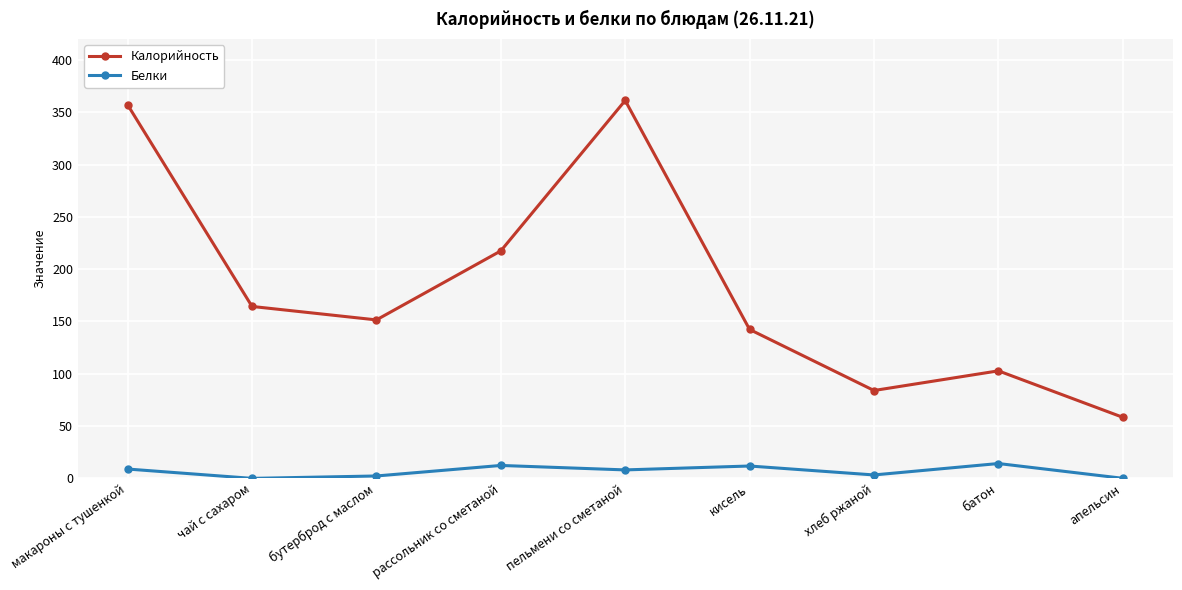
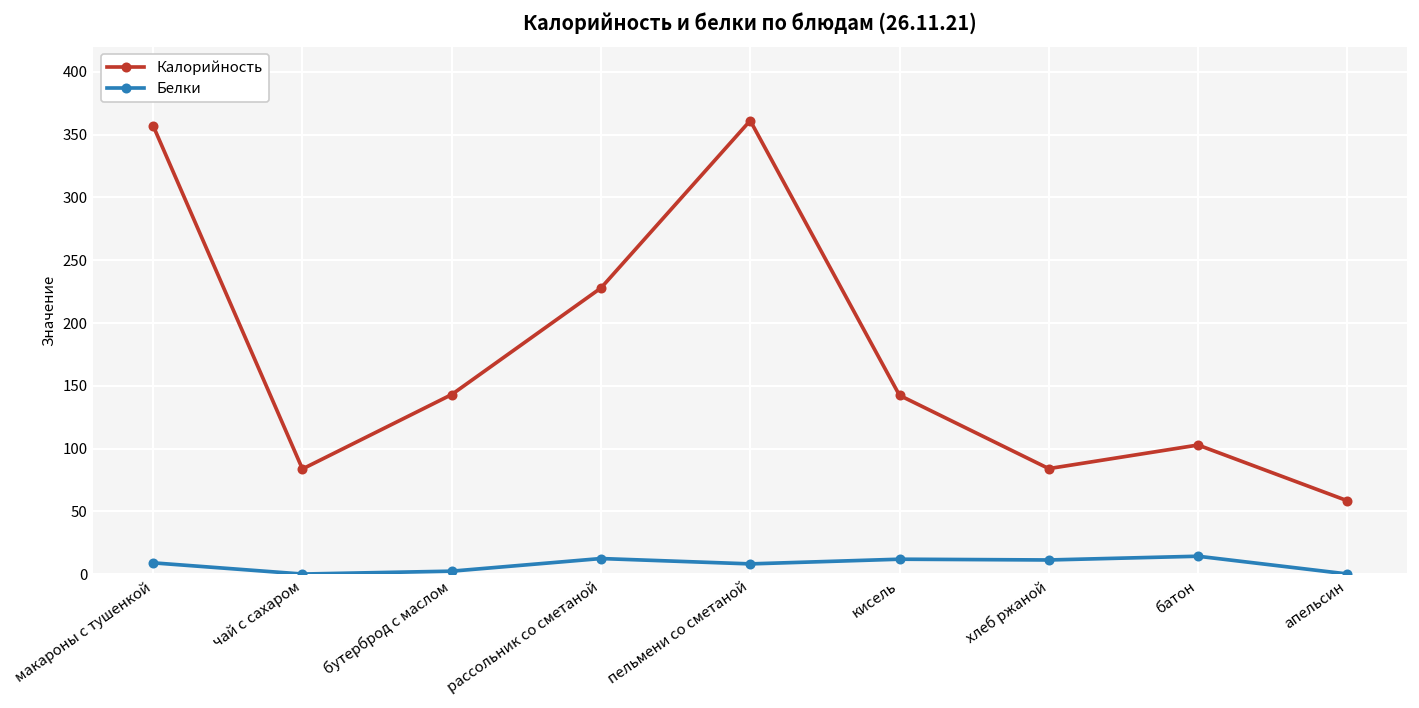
Калорийность, чай с сахаром: 164 -> 84
Калорийность, бутерброд с маслом: 152 -> 143
Калорийность, рассольник со сметаной: 217 -> 228
Белки, хлеб ржаной: 3 -> 11
